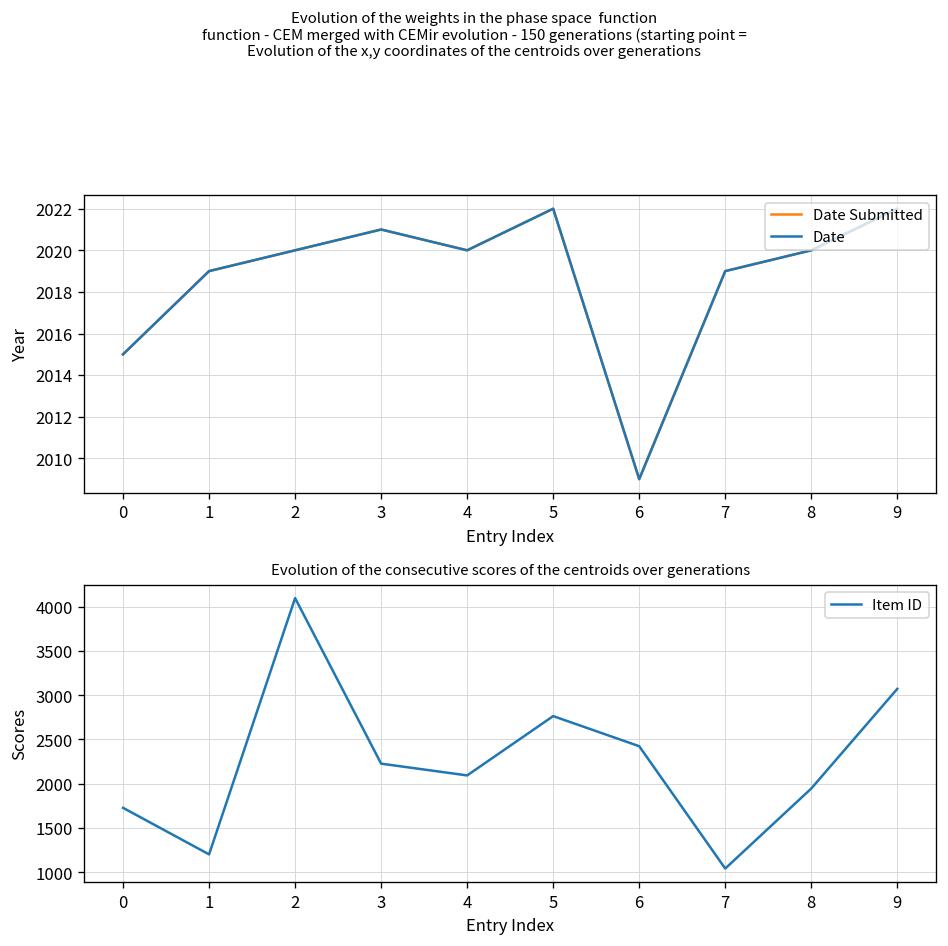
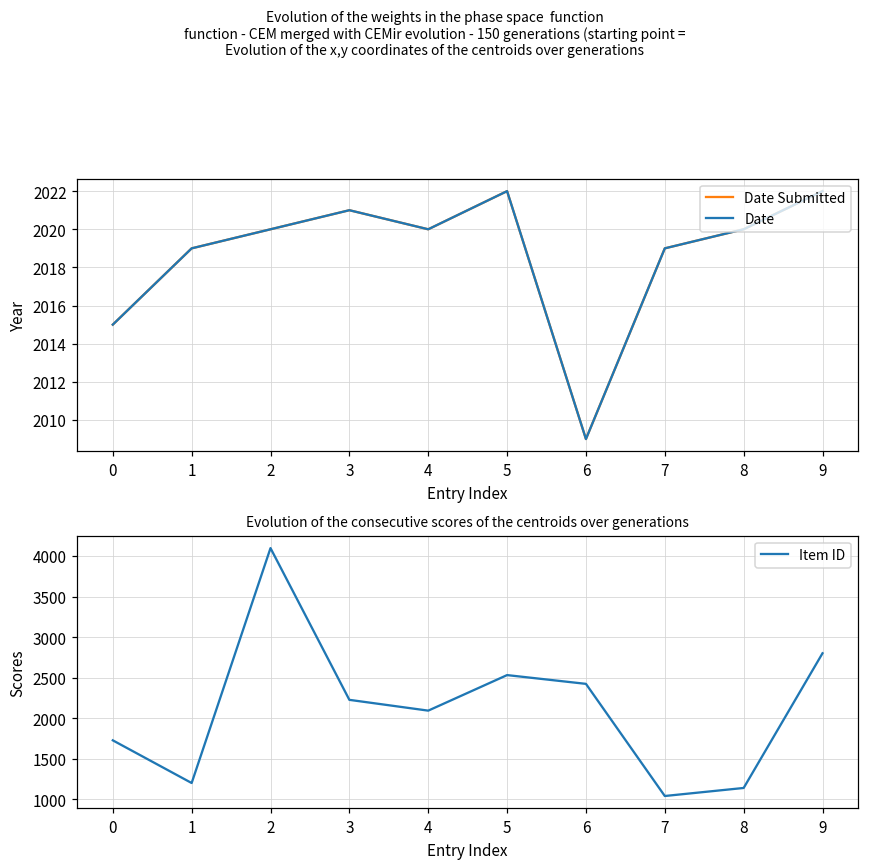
Evolution of the consecutive scores of the centroids over generations, 5: 2800 -> 2500
Evolution of the consecutive scores of the centroids over generations, 8: 1900 -> 1100
Evolution of the consecutive scores of the centroids over generations, 9: 3100 -> 2800
